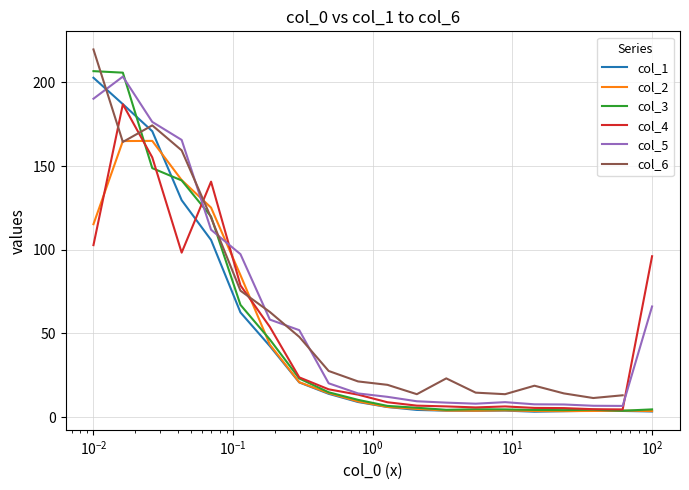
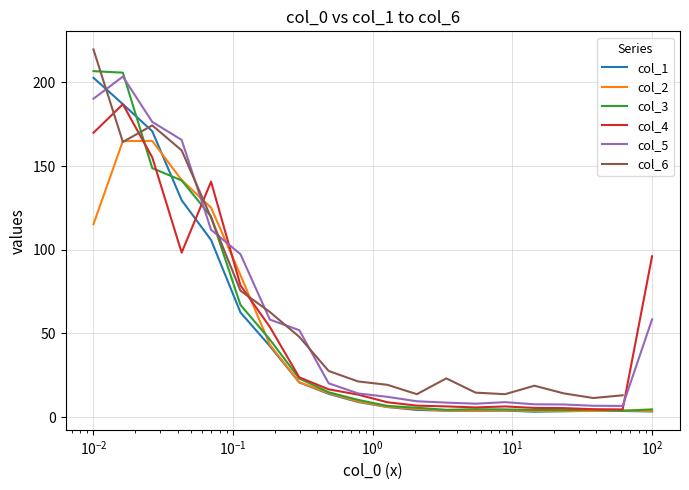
col_4, 10^-2: 103 -> 170
col_5, 10^2: 66 -> 58
